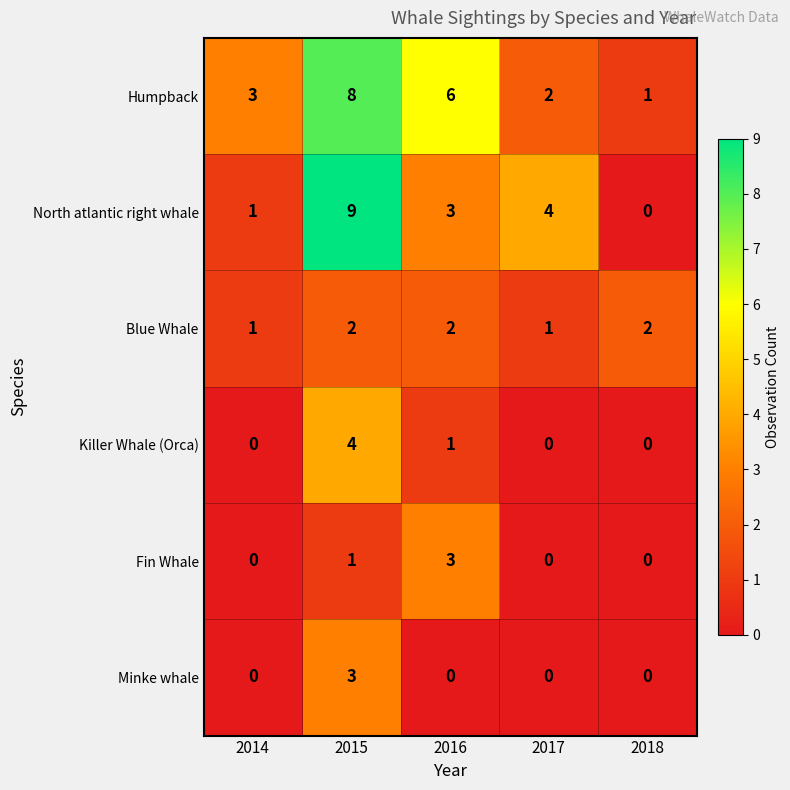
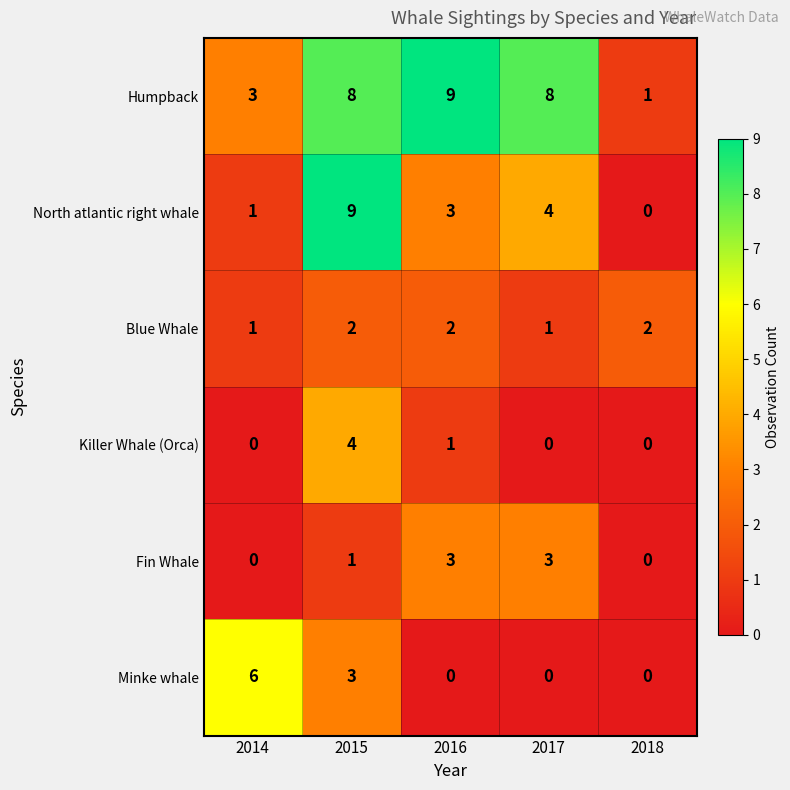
Humpback, 2016: 6 -> 9
Humpback, 2017: 2 -> 8
Fin Whale, 2017: 0 -> 3
Minke whale, 2014: 0 -> 6
